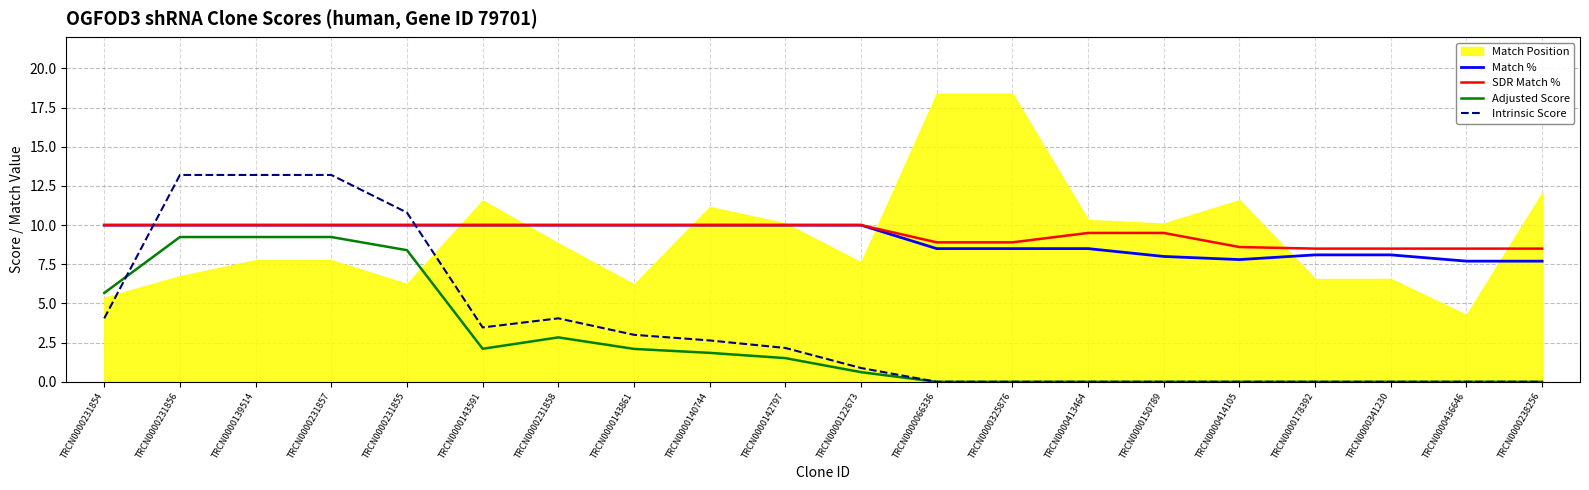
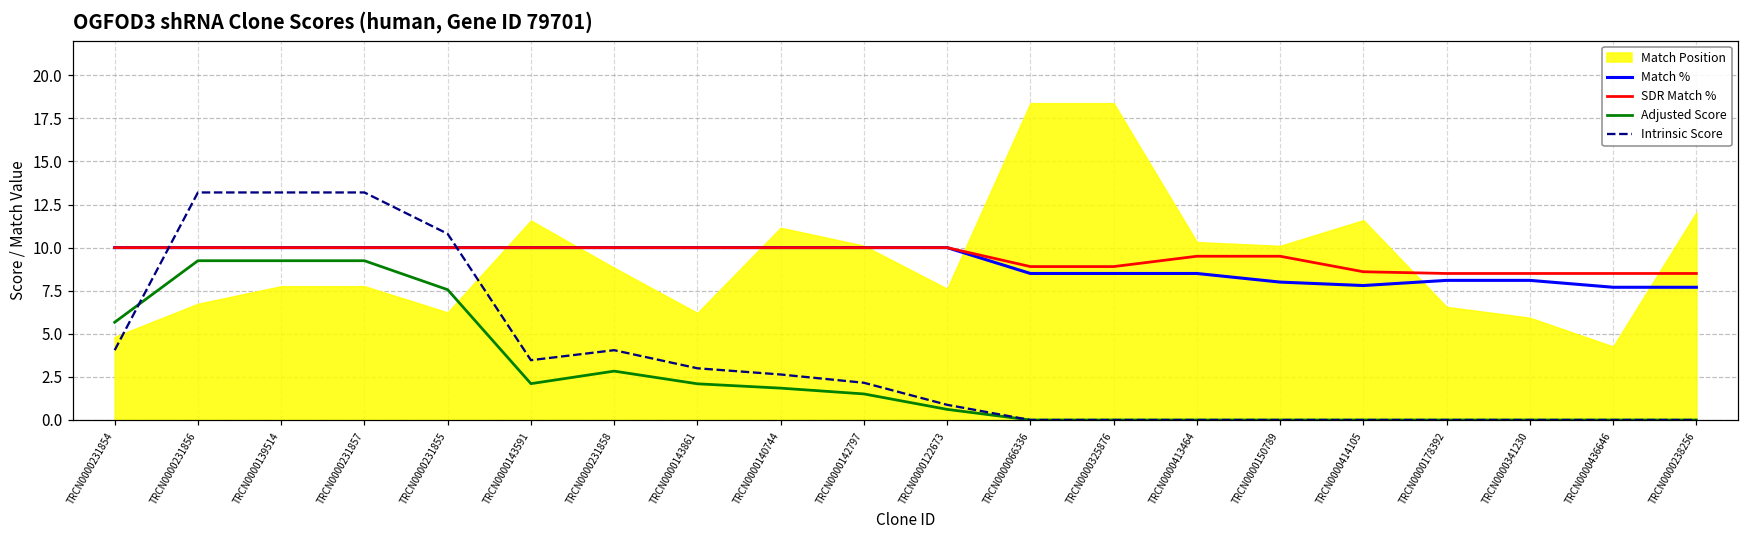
Match Position, TRCN0000231854: 5.4 -> 4.8
Adjusted Score, TRCN0000231855: 8.4 -> 7.6
Match Position, TRCN0000341230: 6.6 -> 5.9
